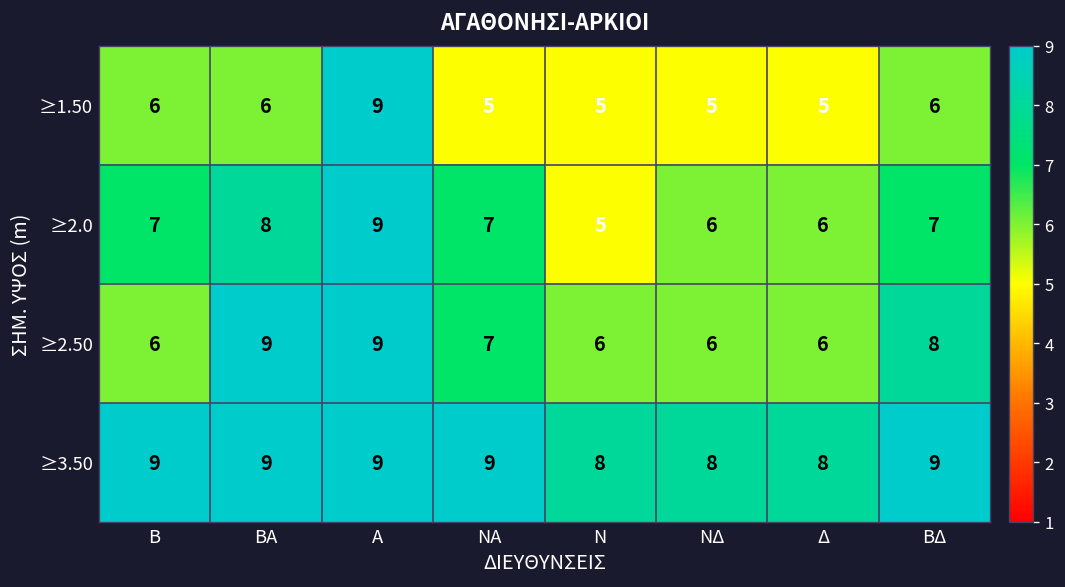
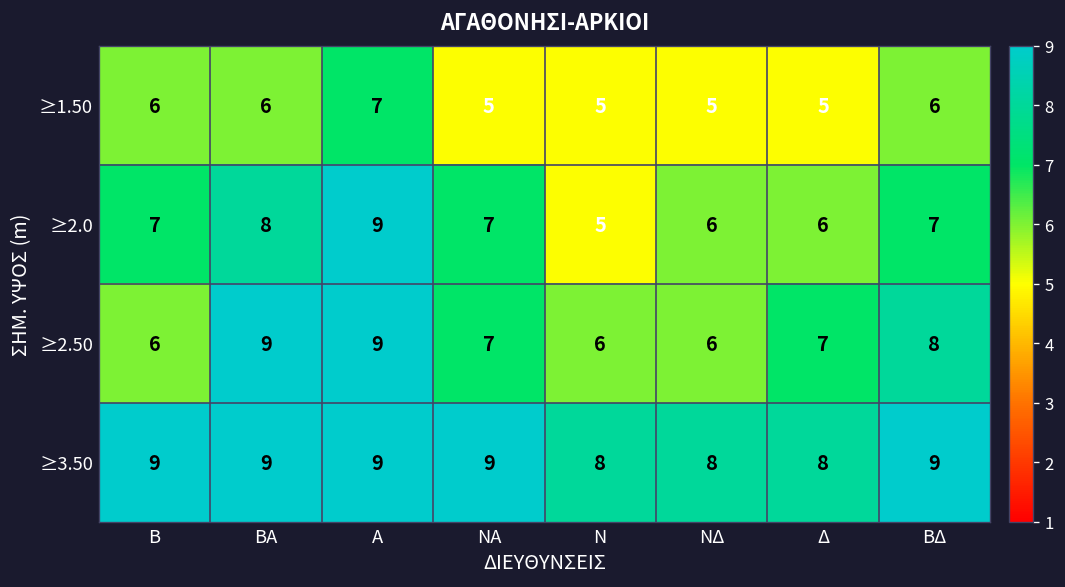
≥1.50, Α: 9 -> 7
≥2.50, Δ: 6 -> 7
